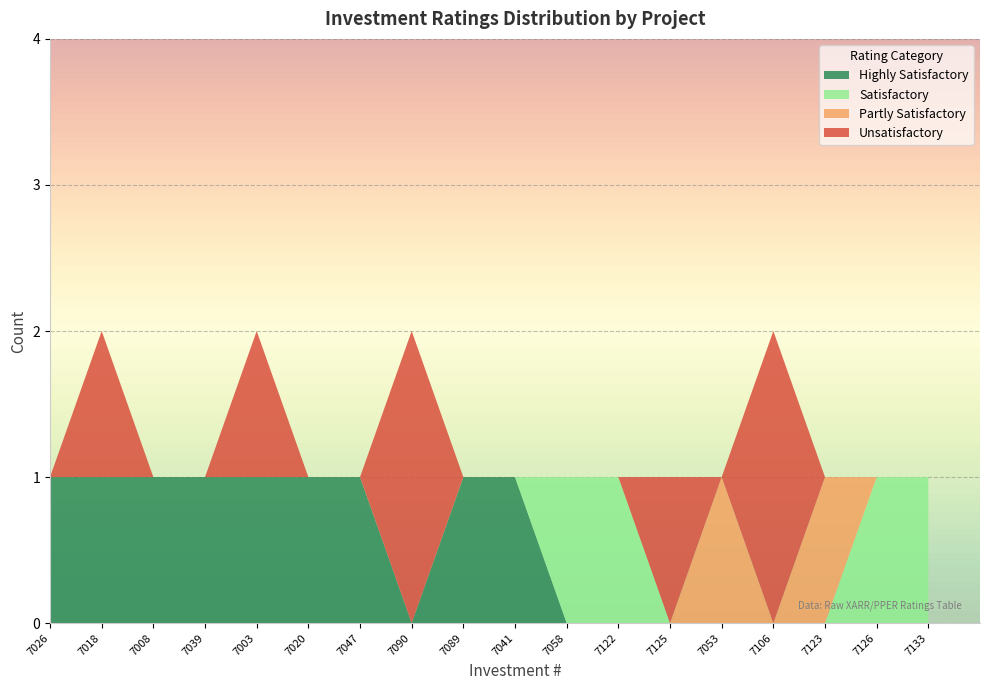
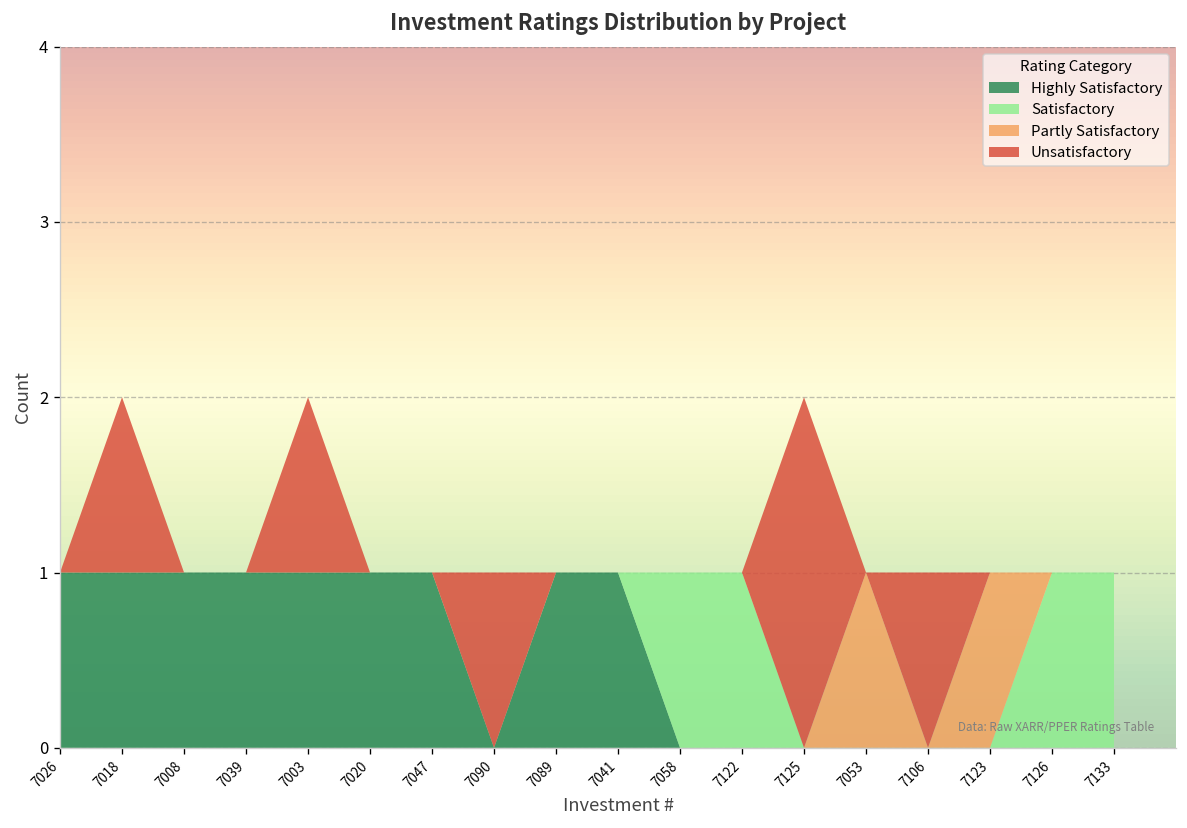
Unsatisfactory, 7090: 2 -> 1
Unsatisfactory, 7125: 1 -> 2
Unsatisfactory, 7106: 2 -> 1
